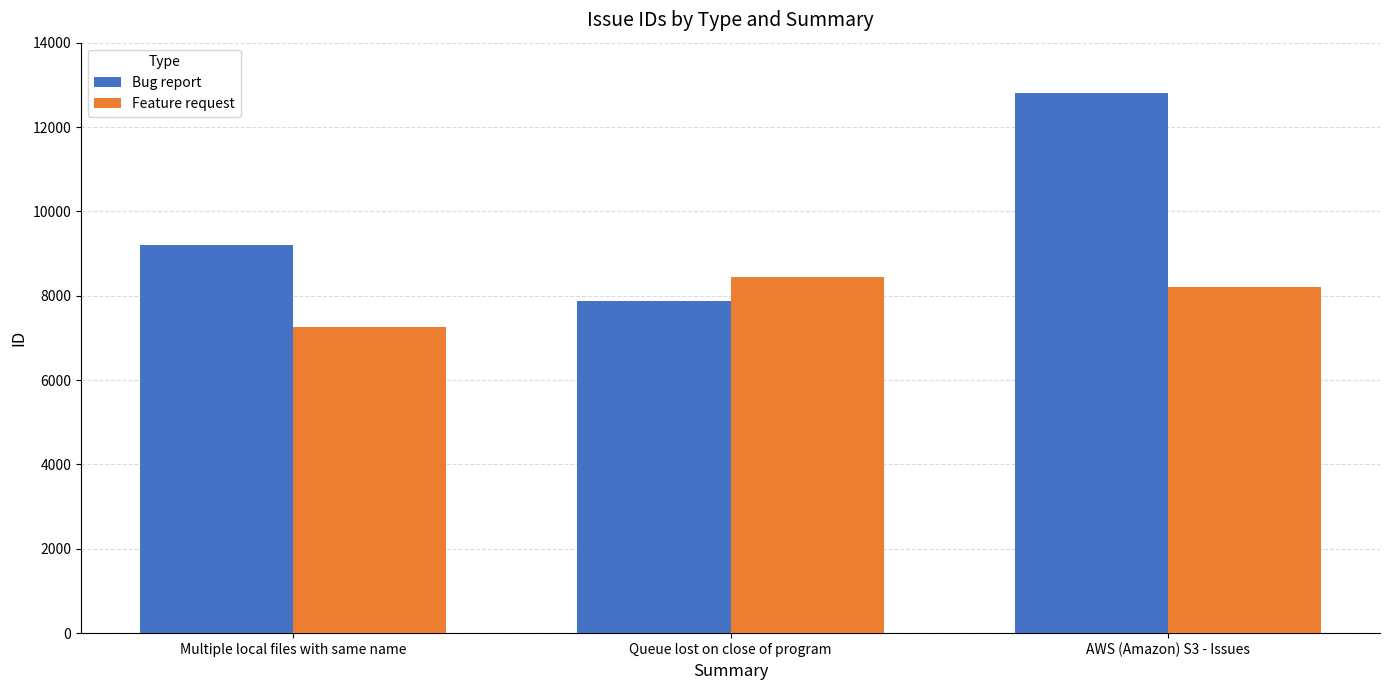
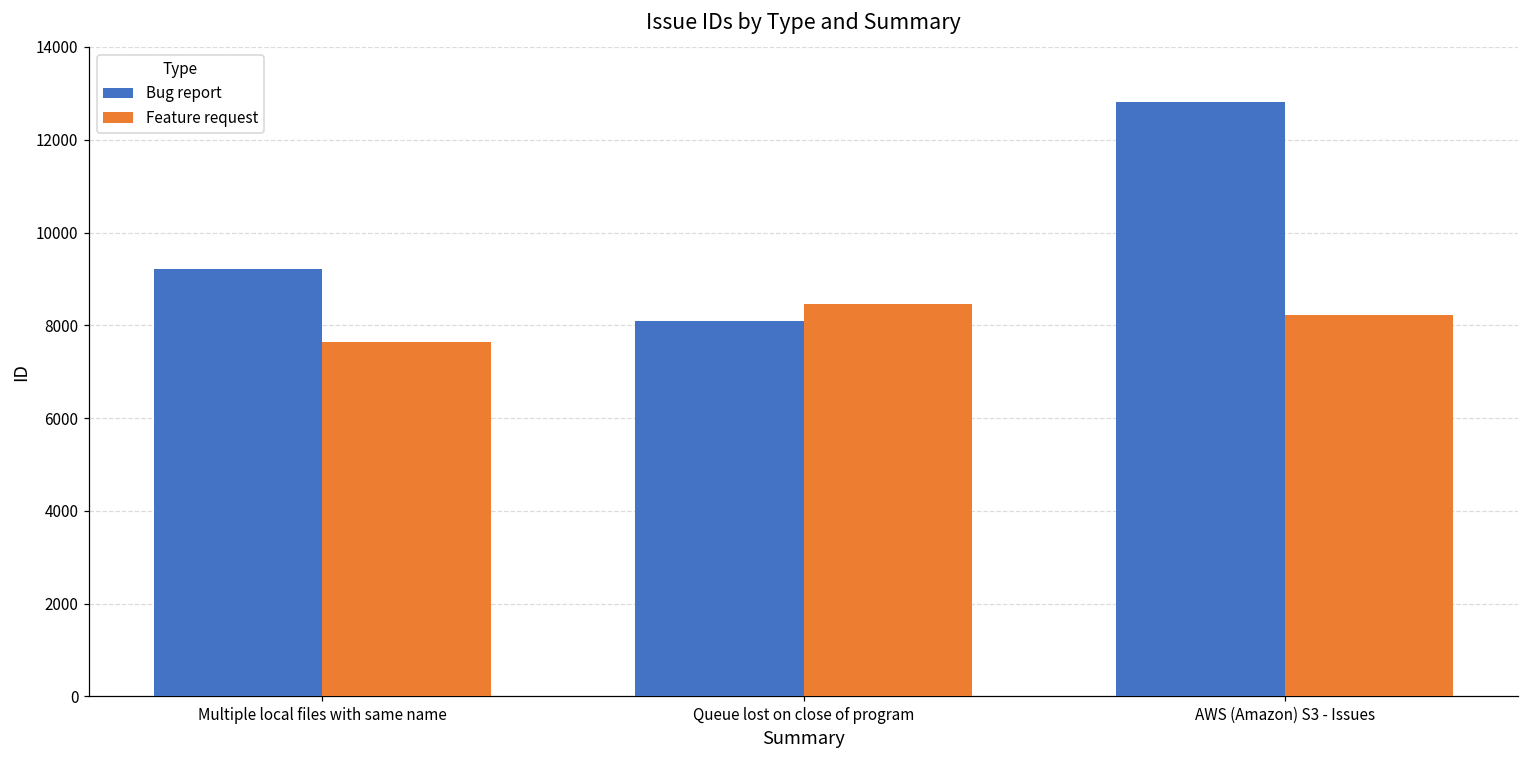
Feature request, Multiple local files with same name: 7300 -> 7700
Bug report, Queue lost on close of program: 7900 -> 8100
